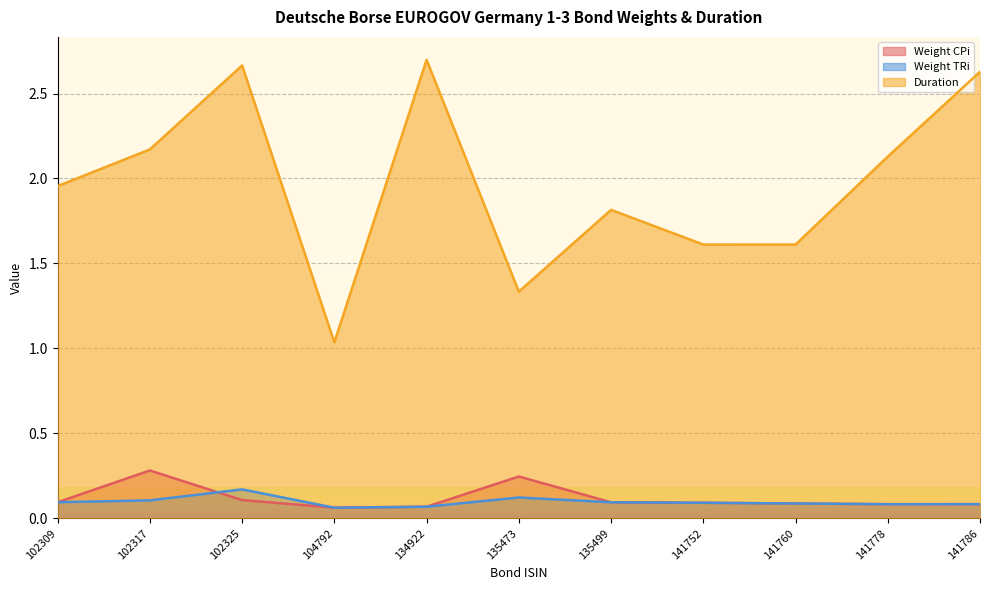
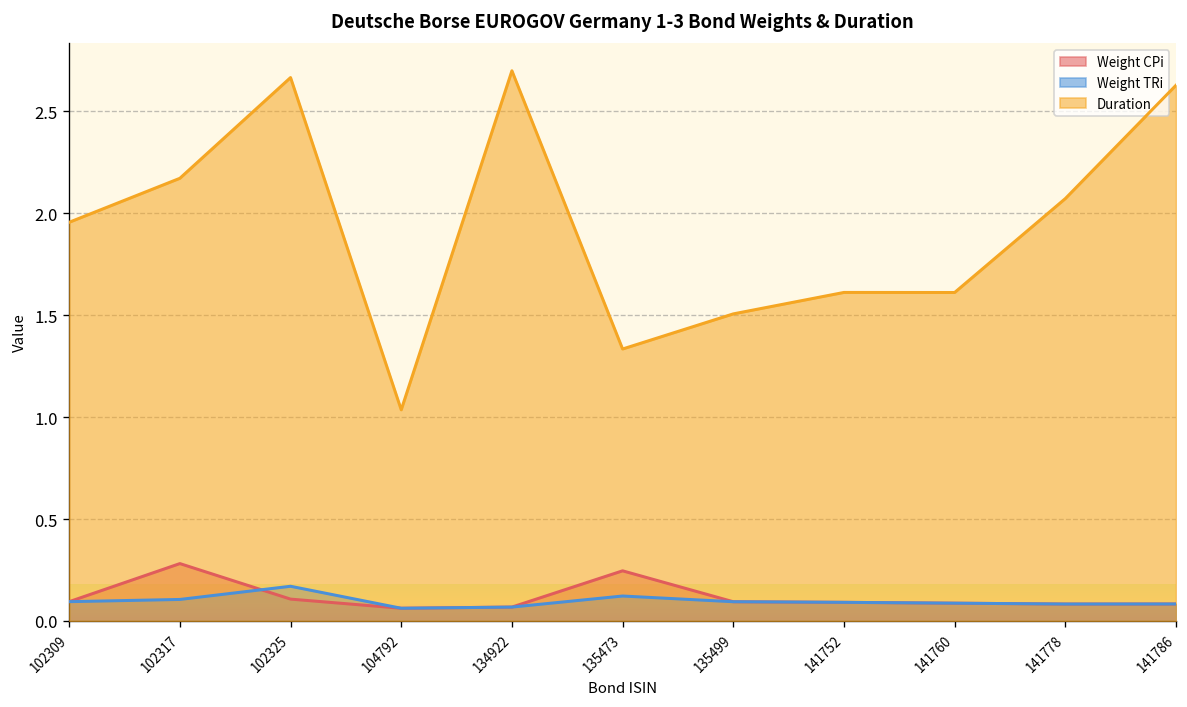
Duration, 135499: 1.82 -> 1.51
Duration, 141778: 2.13 -> 2.07
